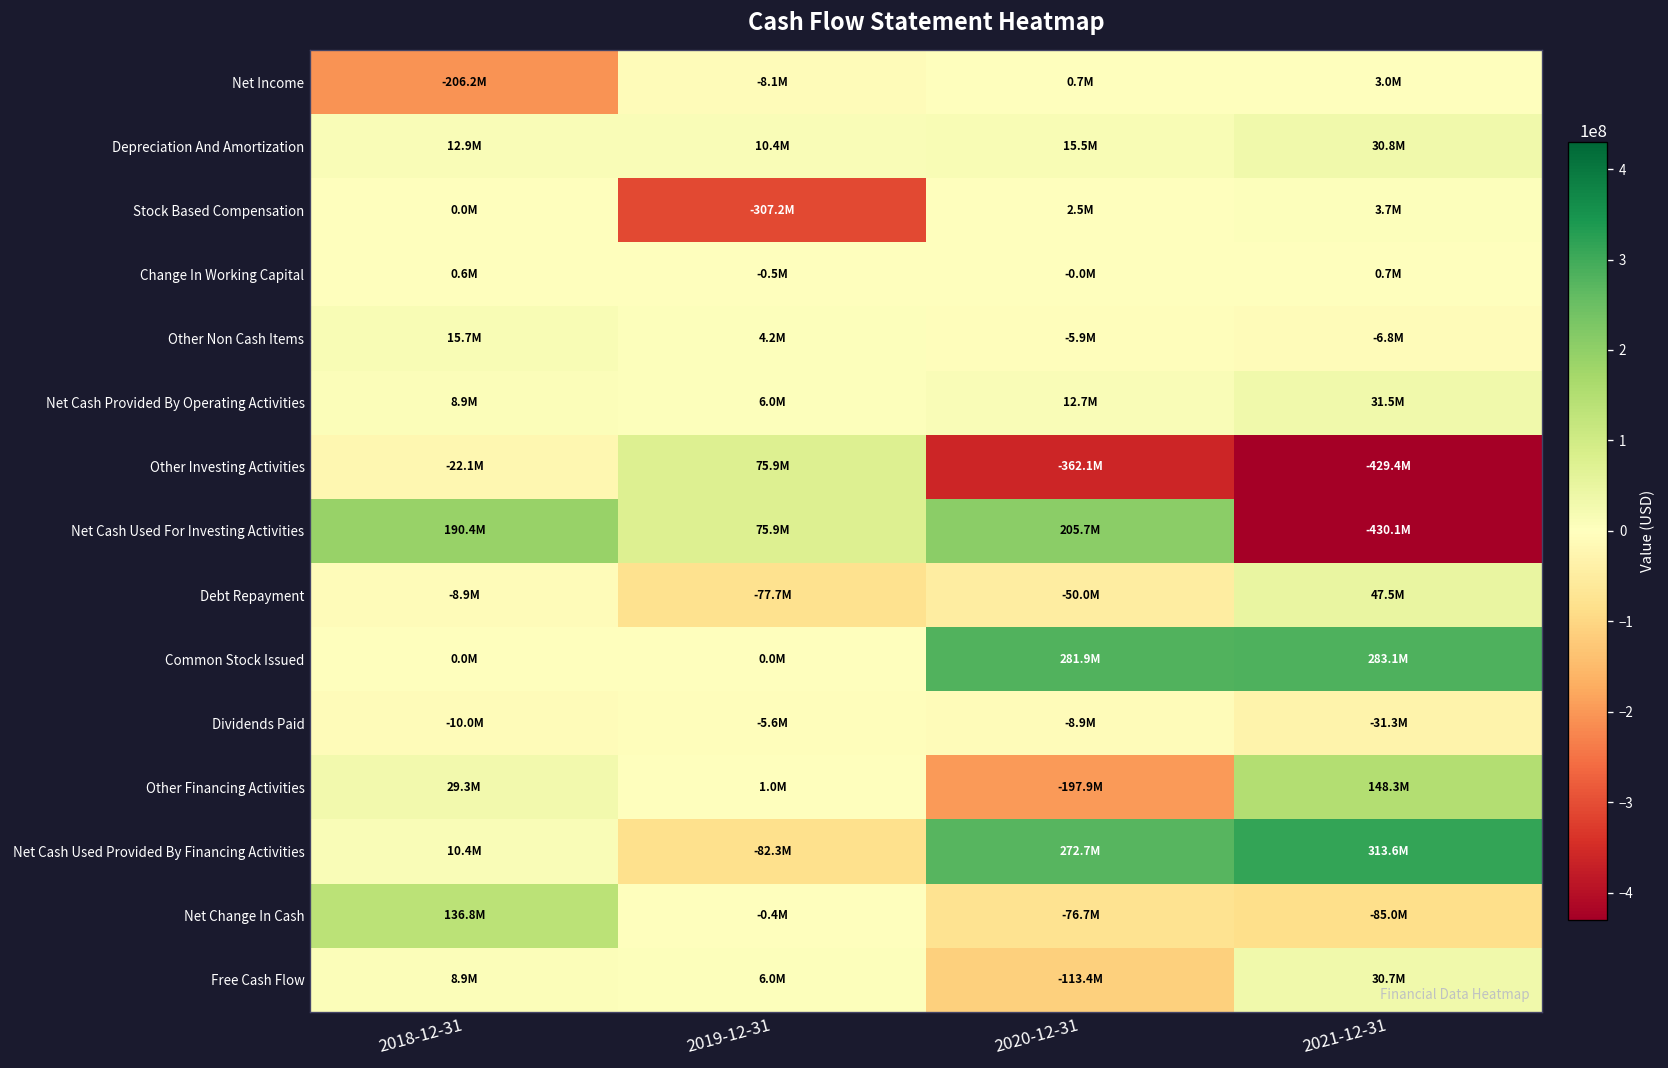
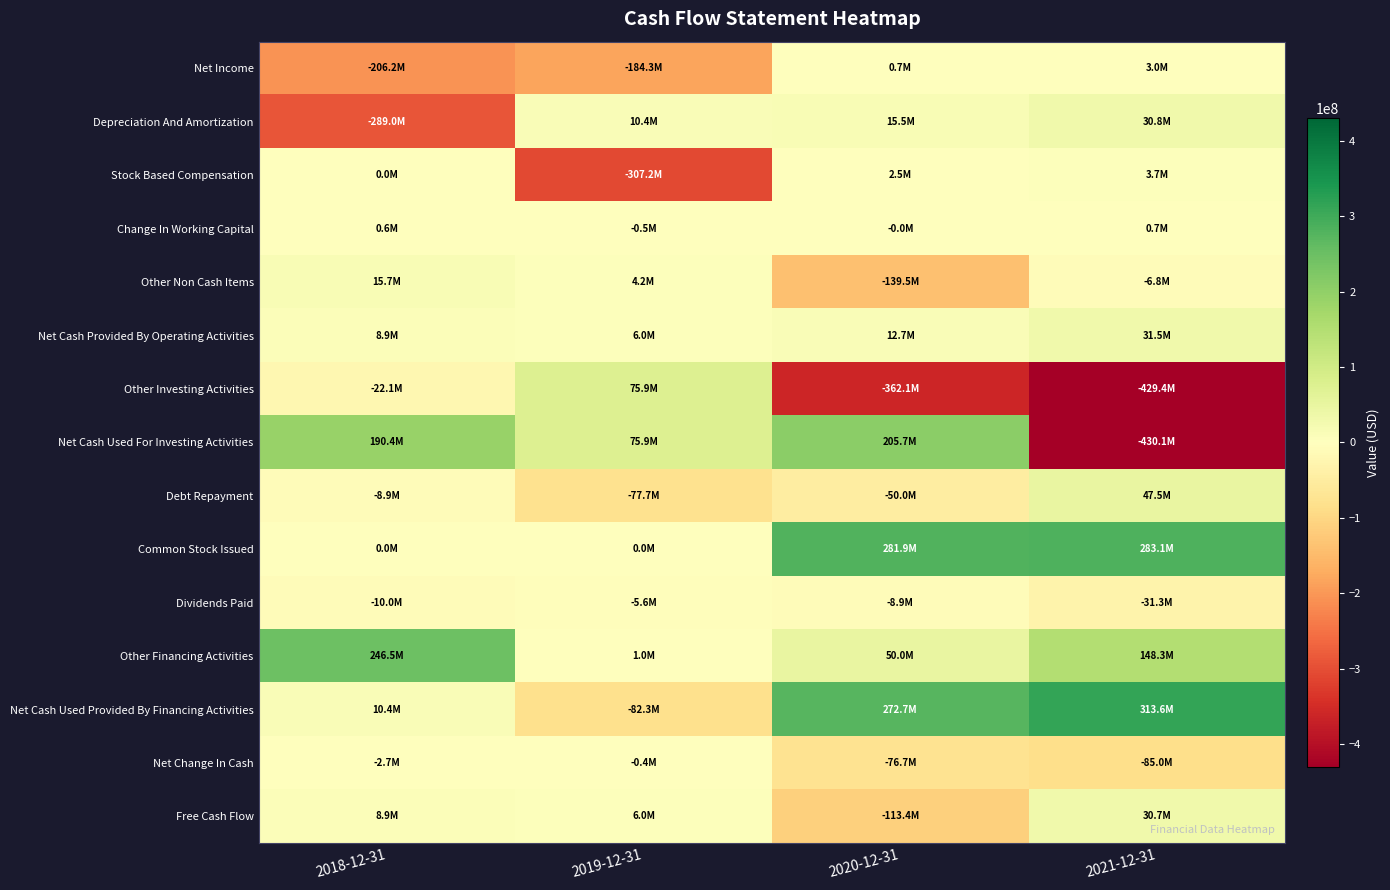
Net Income, 2019-12-31: -8.1M -> -184.3M
Depreciation And Amortization, 2018-12-31: 12.9M -> -289.0M
Other Non Cash Items, 2020-12-31: -5.9M -> -139.5M
Other Financing Activities, 2018-12-31: 29.3M -> 246.5M
Other Financing Activities, 2020-12-31: -197.9M -> 50.0M
Net Change In Cash, 2018-12-31: 136.8M -> -2.7M
